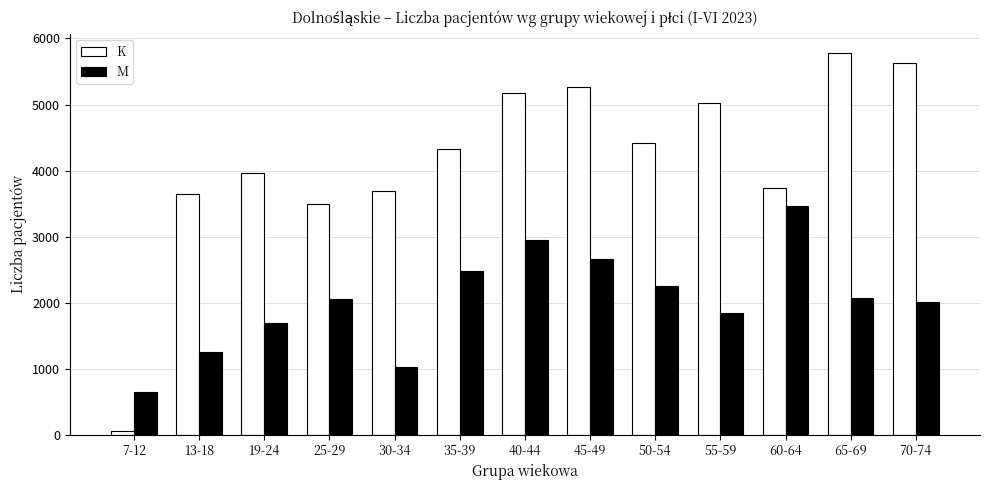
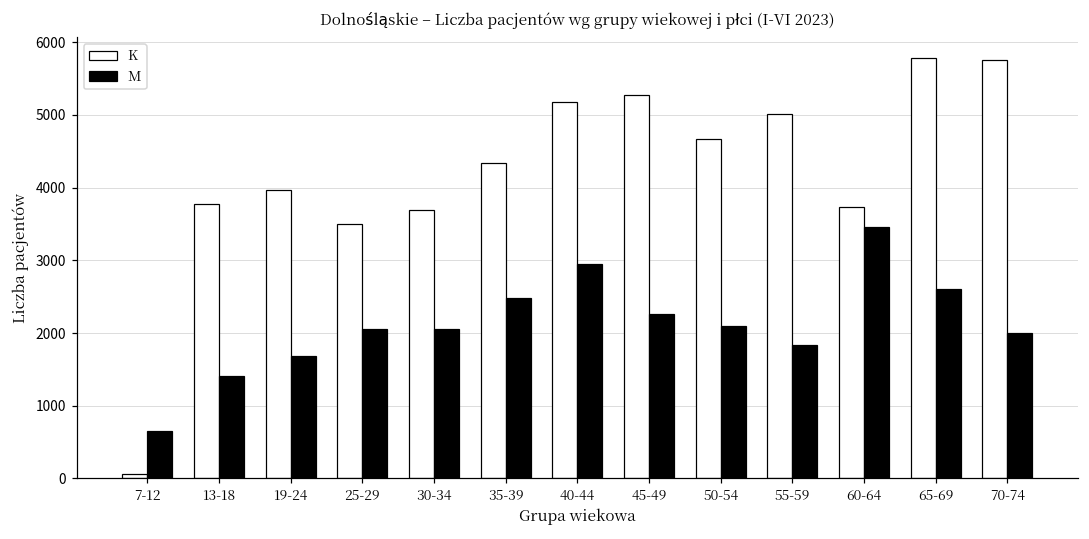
K, 13-18: 3700 -> 3800
M, 13-18: 1300 -> 1400
M, 30-34: 1000 -> 2100
M, 45-49: 2700 -> 2300
K, 50-54: 4400 -> 4700
M, 50-54: 2300 -> 2100
M, 65-69: 2100 -> 2600
K, 70-74: 5600 -> 5800
